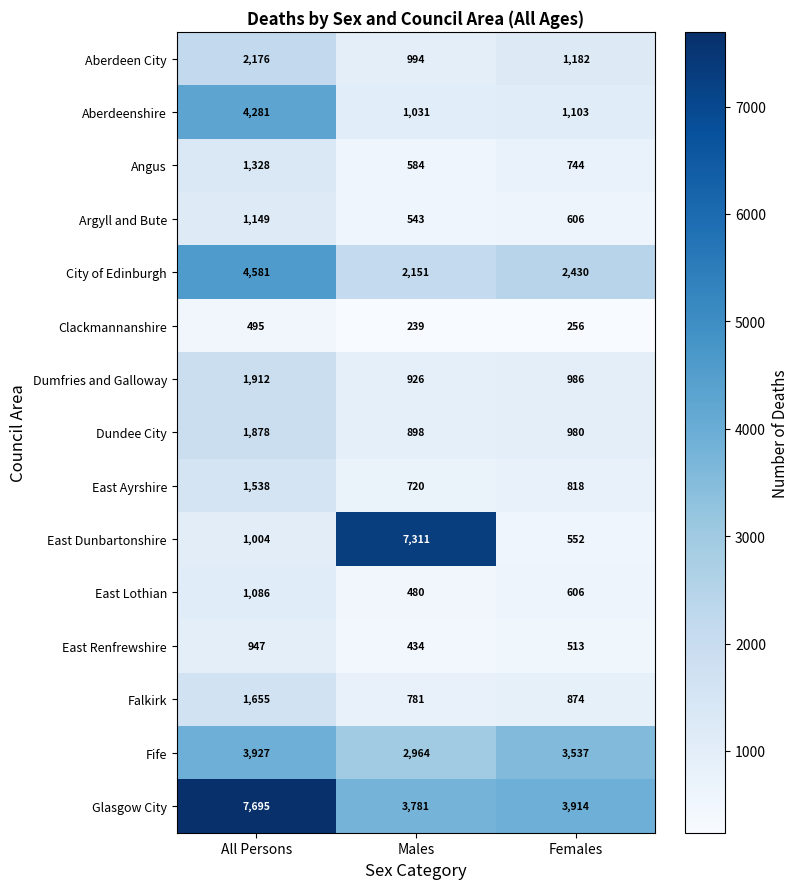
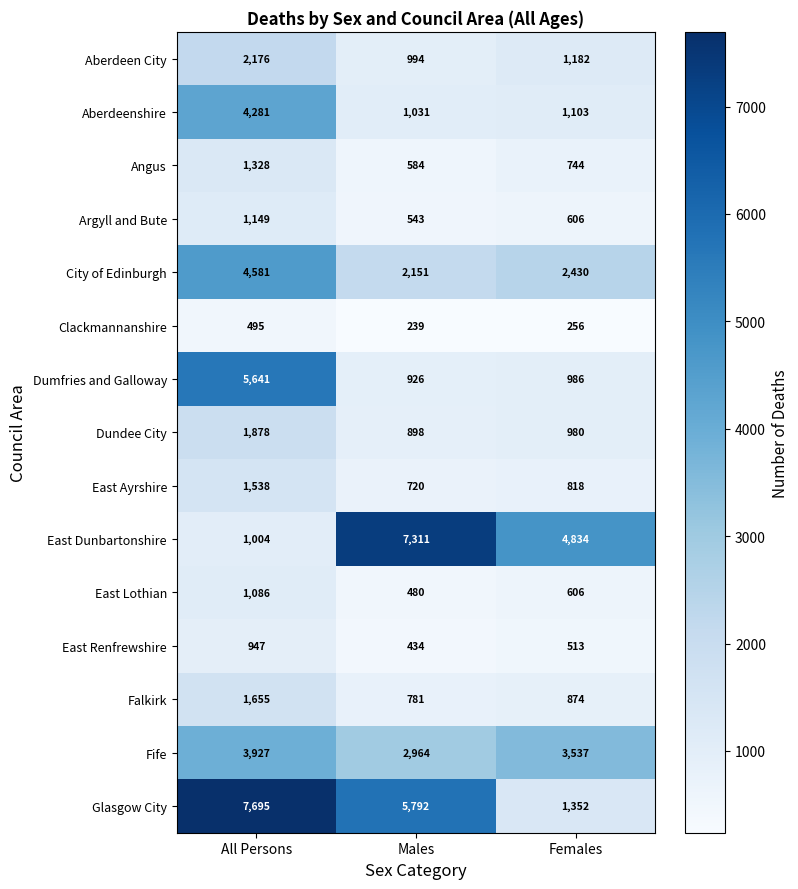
Dumfries and Galloway, All Persons: 1,912 -> 5,641
East Dunbartonshire, Females: 552 -> 4,834
Glasgow City, Males: 3,781 -> 5,792
Glasgow City, Females: 3,914 -> 1,352
